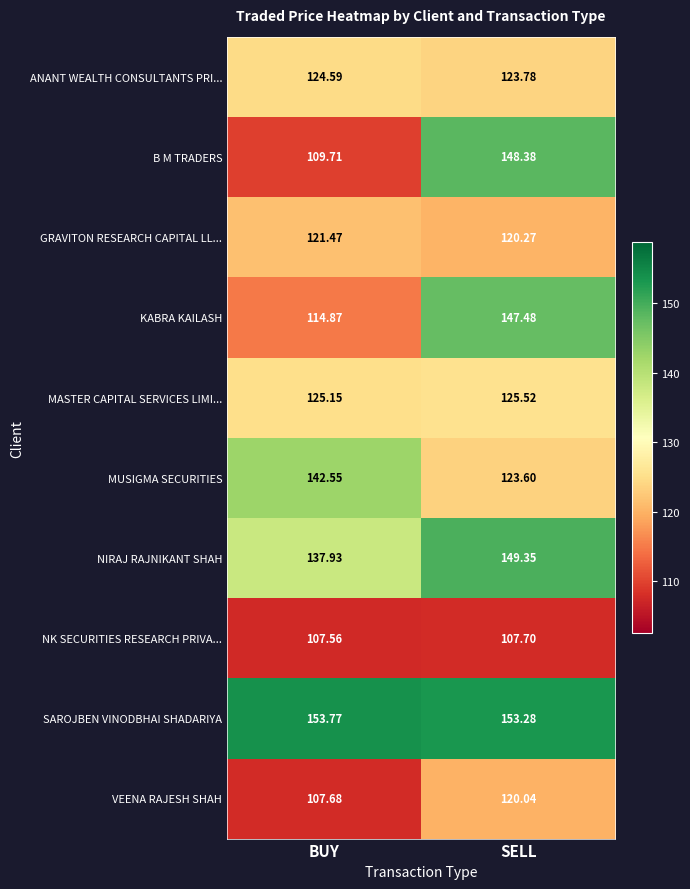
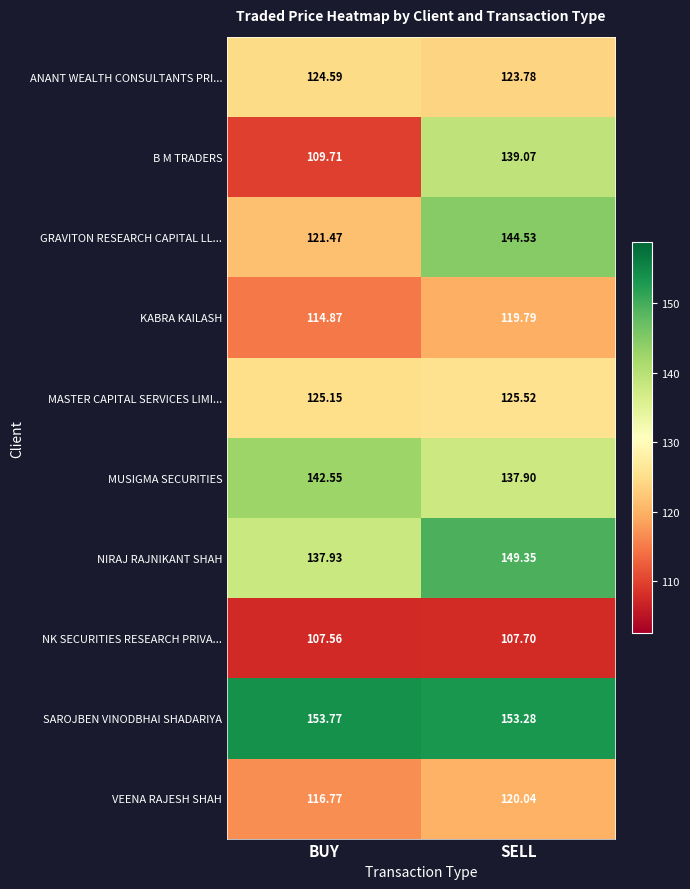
B M TRADERS, SELL: 148.38 -> 139.07
GRAVITON RESEARCH CAPITAL LL..., SELL: 120.27 -> 144.53
KABRA KAILASH, SELL: 147.48 -> 119.79
MUSIGMA SECURITIES, SELL: 123.60 -> 137.90
VEENA RAJESH SHAH, BUY: 107.68 -> 116.77
